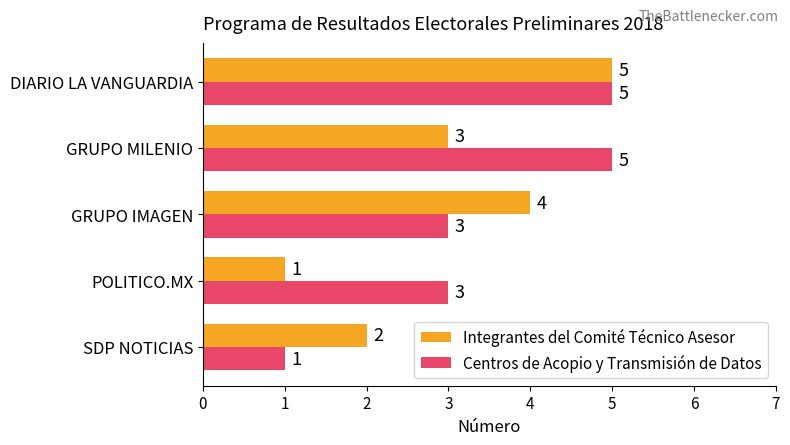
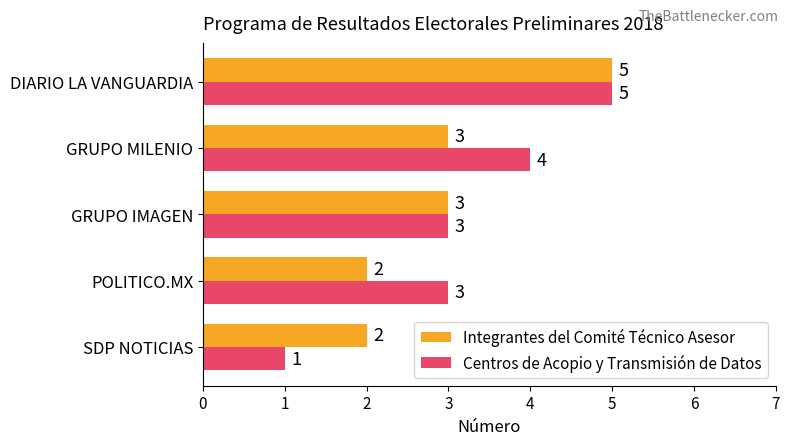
Centros de Acopio y Transmisión de Datos, GRUPO MILENIO: 5 -> 4
Integrantes del Comité Técnico Asesor, GRUPO IMAGEN: 4 -> 3
Integrantes del Comité Técnico Asesor, POLITICO.MX: 1 -> 2
